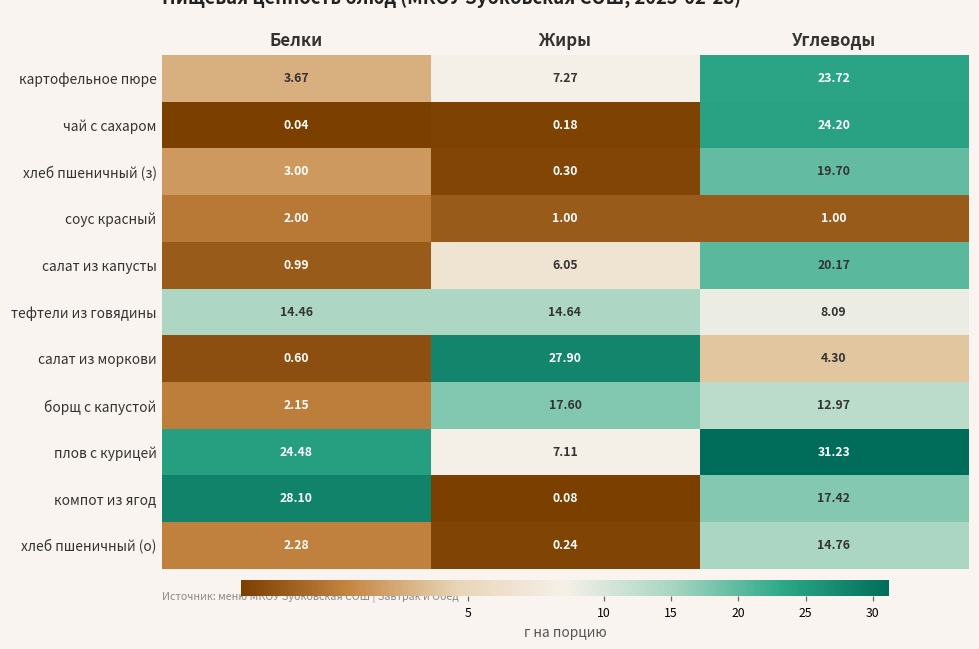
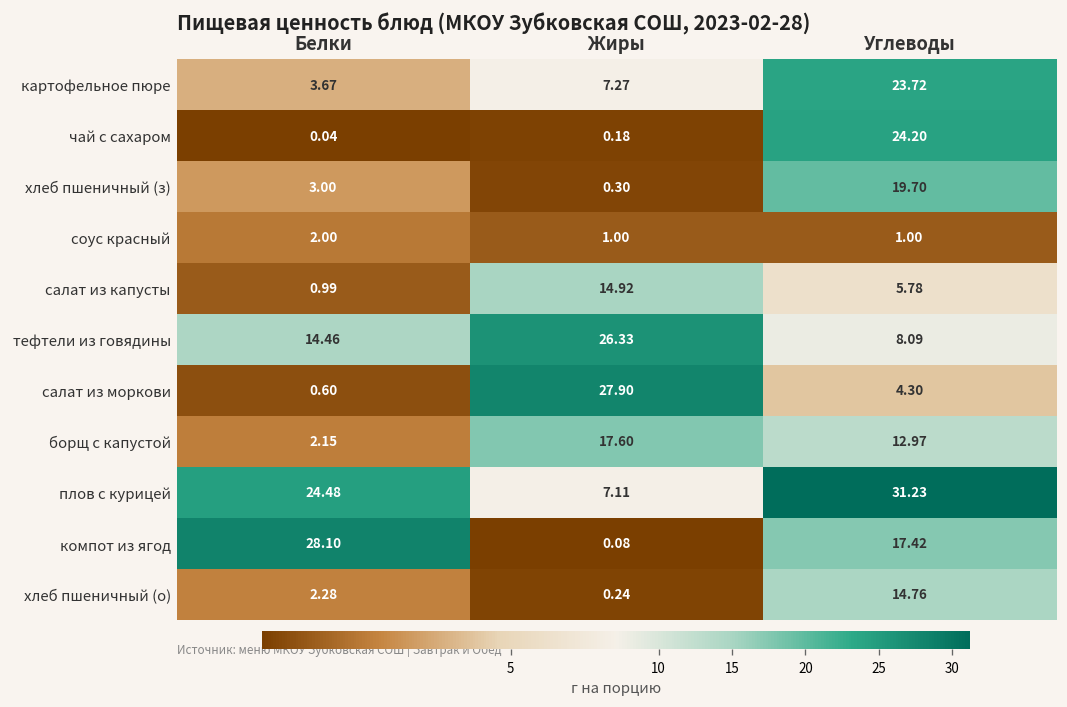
салат из капусты, Жиры: 6.05 -> 14.92
салат из капусты, Углеводы: 20.17 -> 5.78
тефтели из говядины, Жиры: 14.64 -> 26.33
